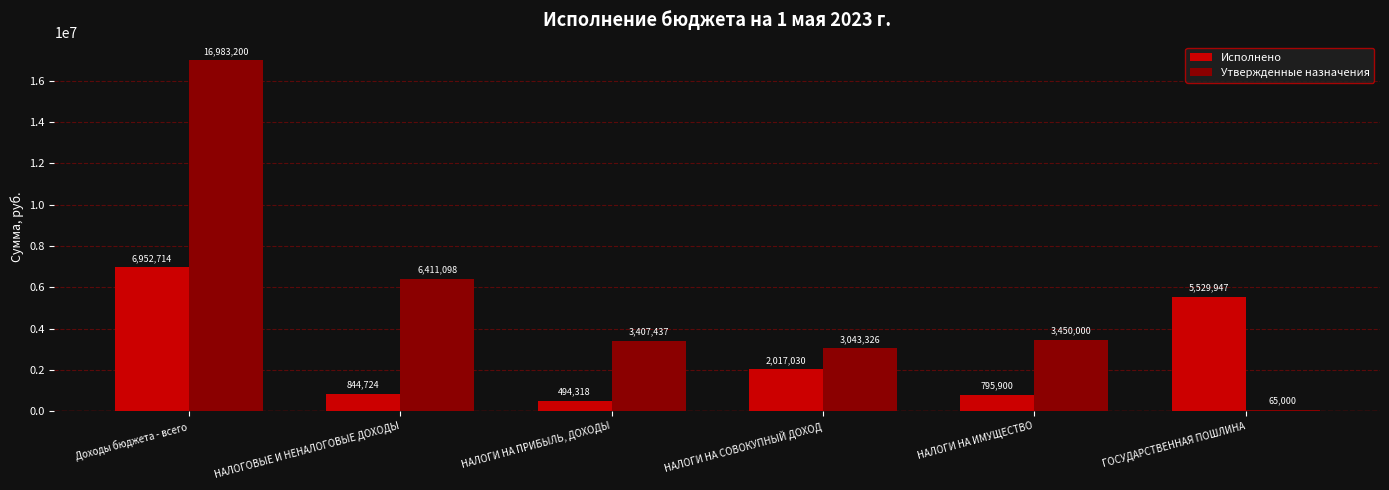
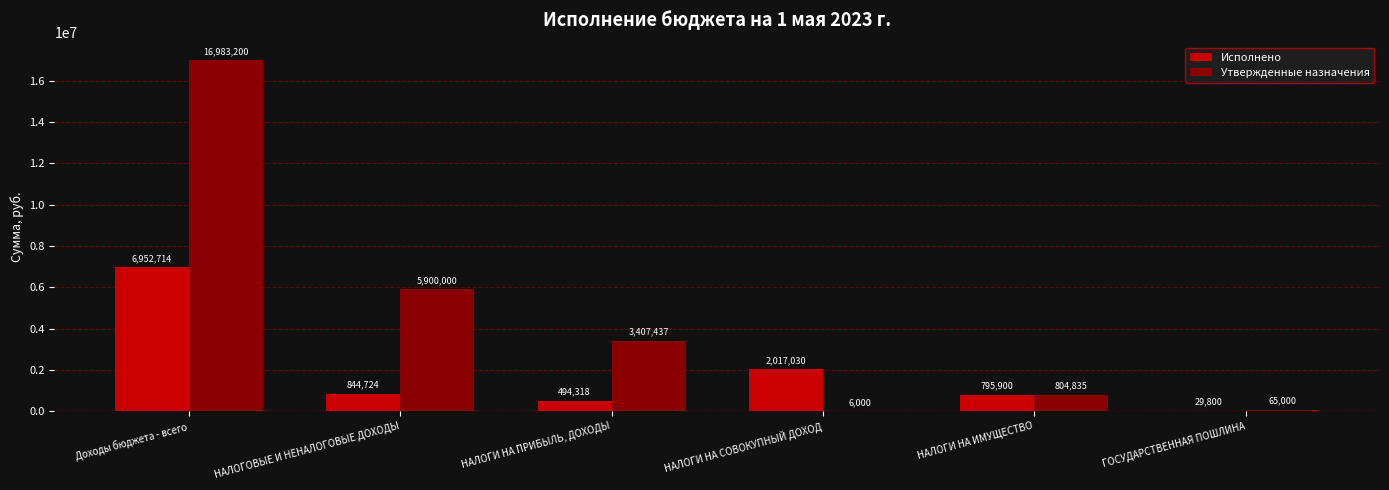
Утвержденные назначения, НАЛОГОВЫЕ И НЕНАЛОГОВЫЕ ДОХОДЫ: 6,411,098 -> 5,900,000
Утвержденные назначения, НАЛОГИ НА СОВОКУПНЫЙ ДОХОД: 3,043,326 -> 6,000
Утвержденные назначения, НАЛОГИ НА ИМУЩЕСТВО: 3,450,000 -> 804,835
Исполнено, ГОСУДАРСТВЕННАЯ ПОШЛИНА: 5,529,947 -> 29,800
